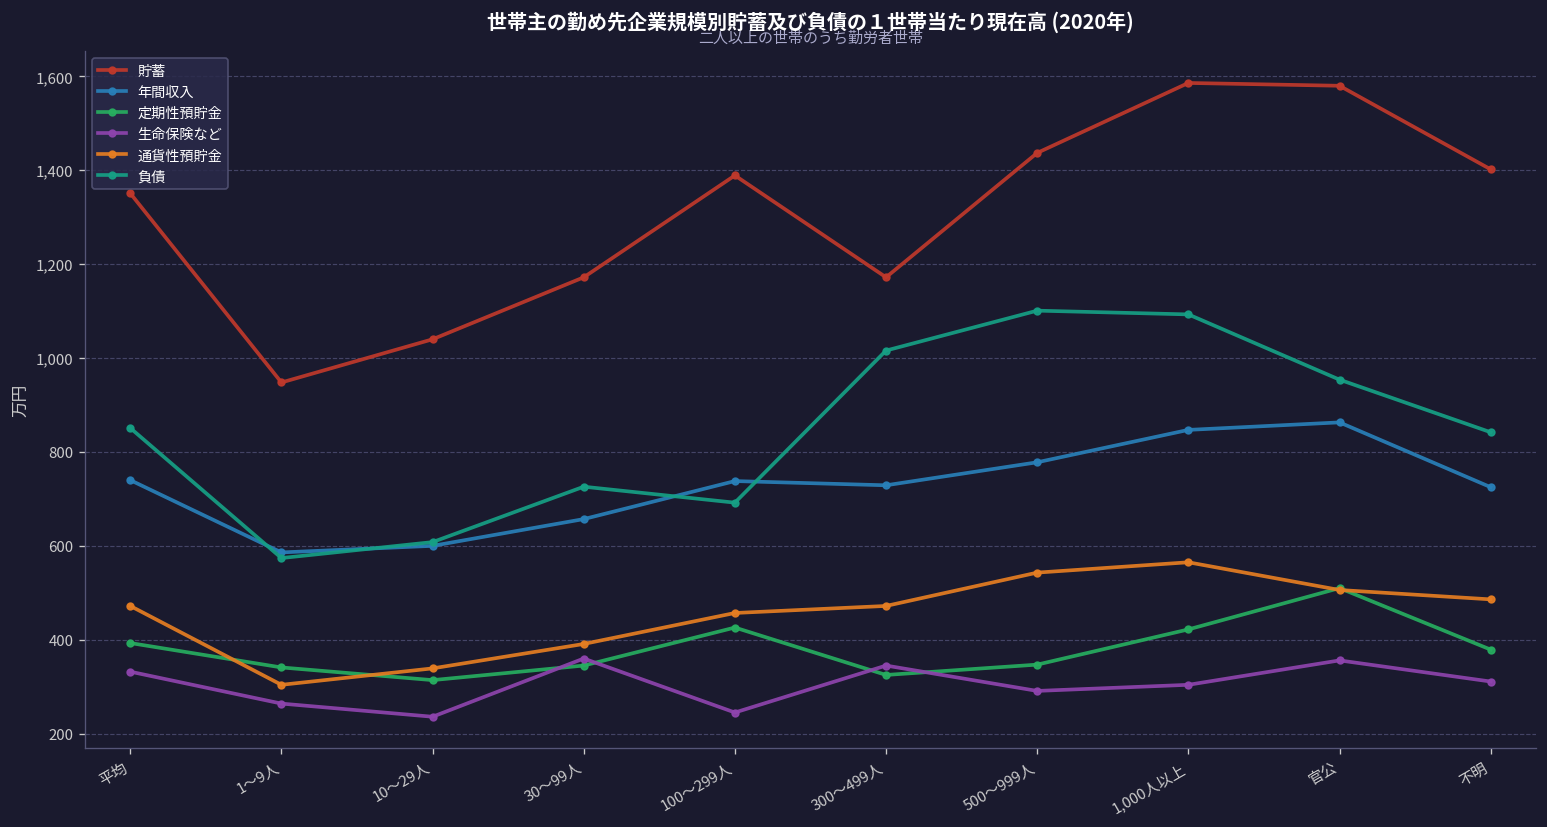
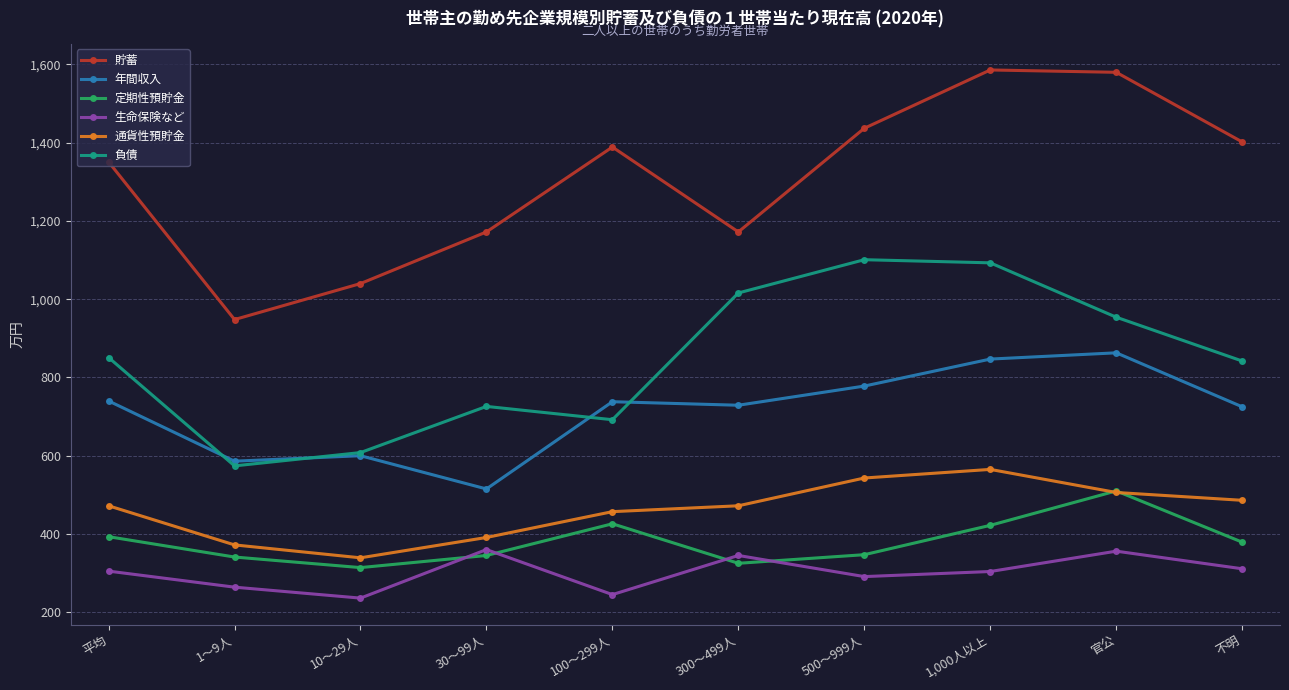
生命保険など, 平均: 330 -> 310
通貨性預貯金, 1～9人: 300 -> 370
年間収入, 30～99人: 660 -> 520
